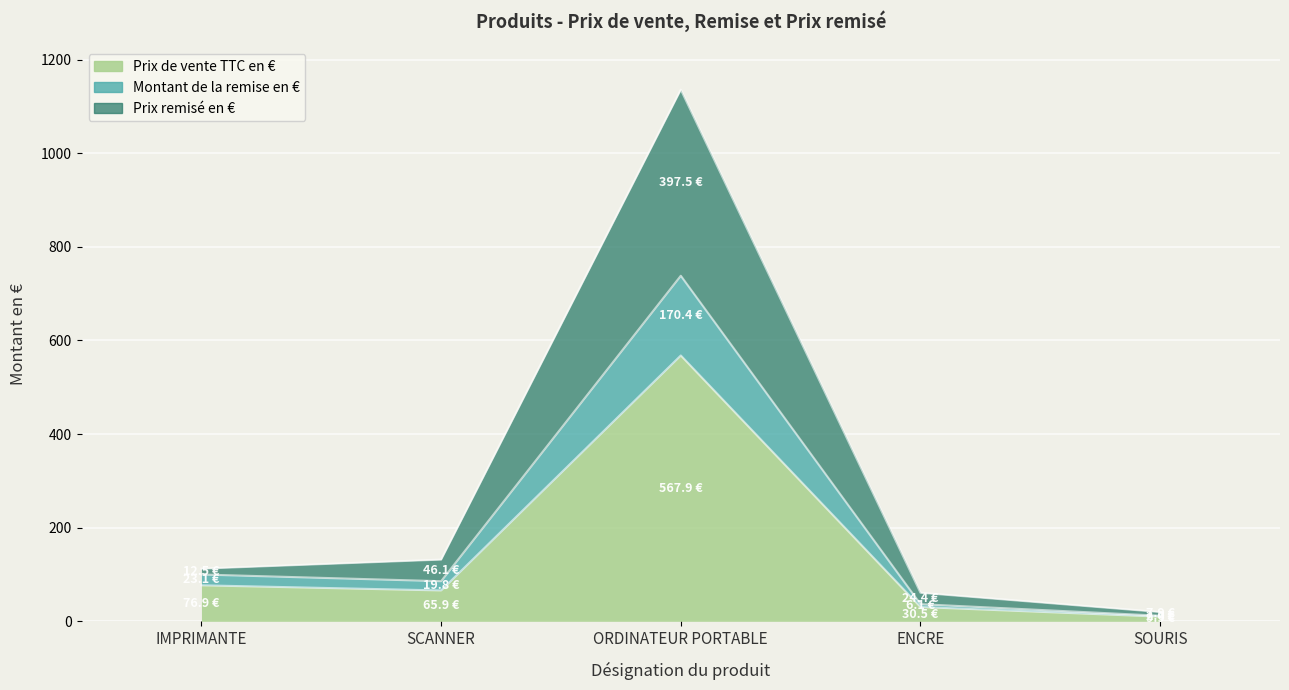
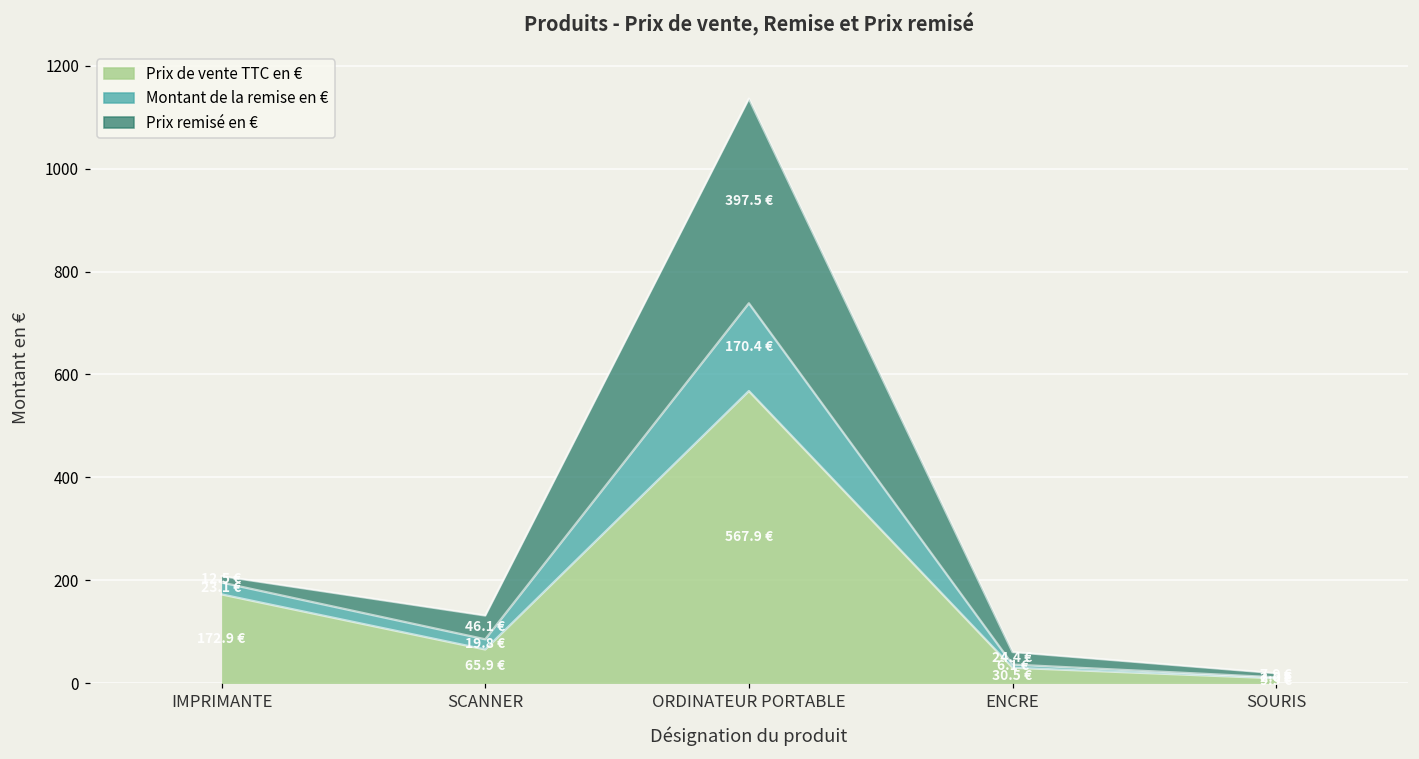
Prix de vente TTC en €, IMPRIMANTE: 80 -> 170
